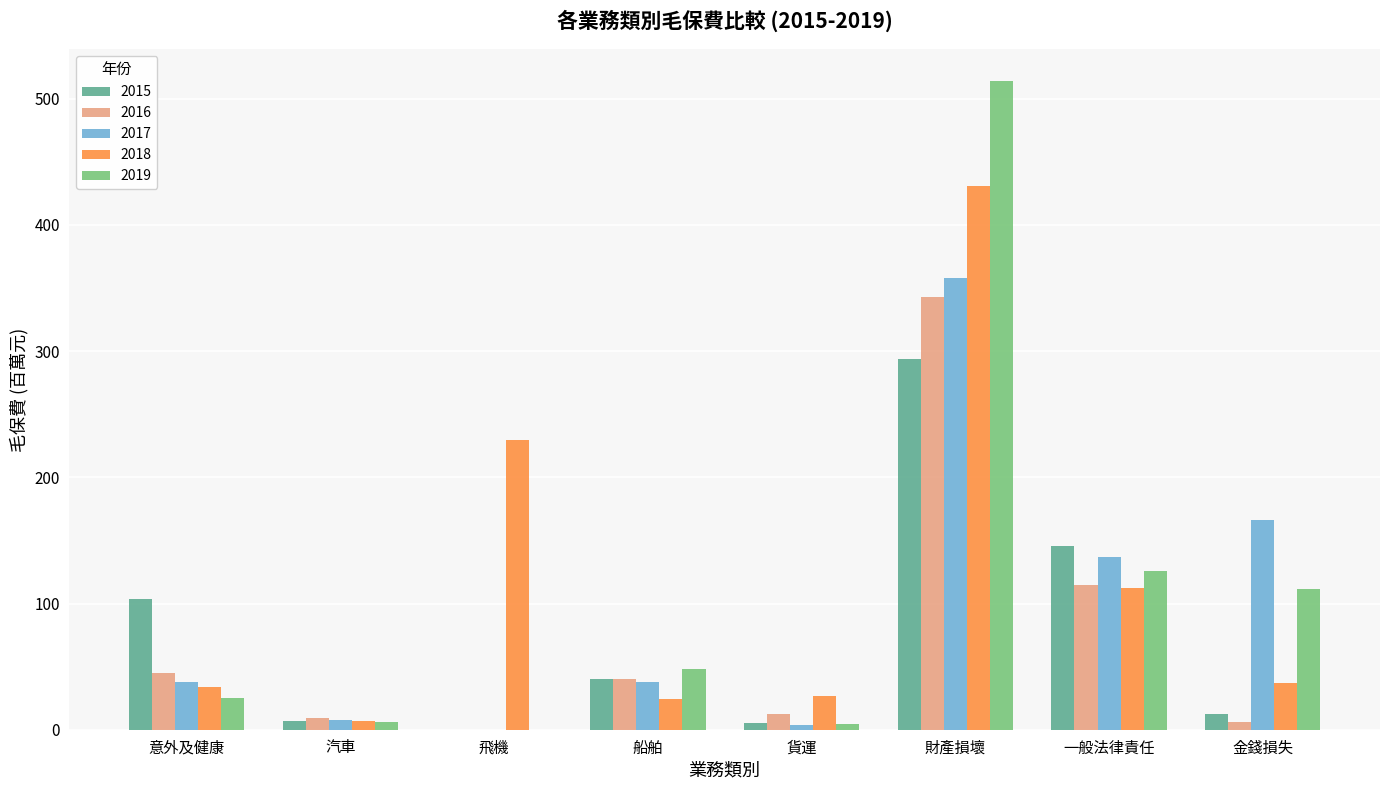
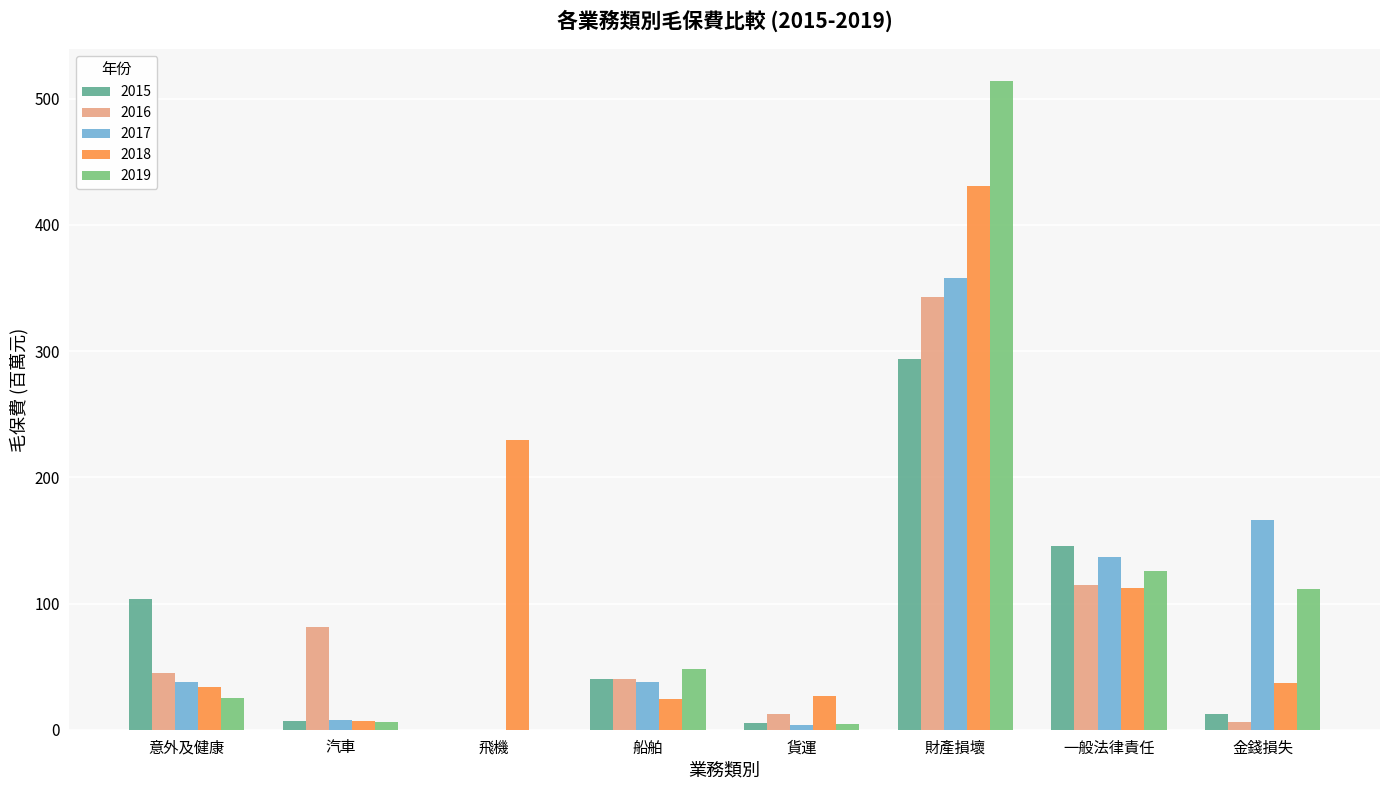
2016, 汽車: 10 -> 82
